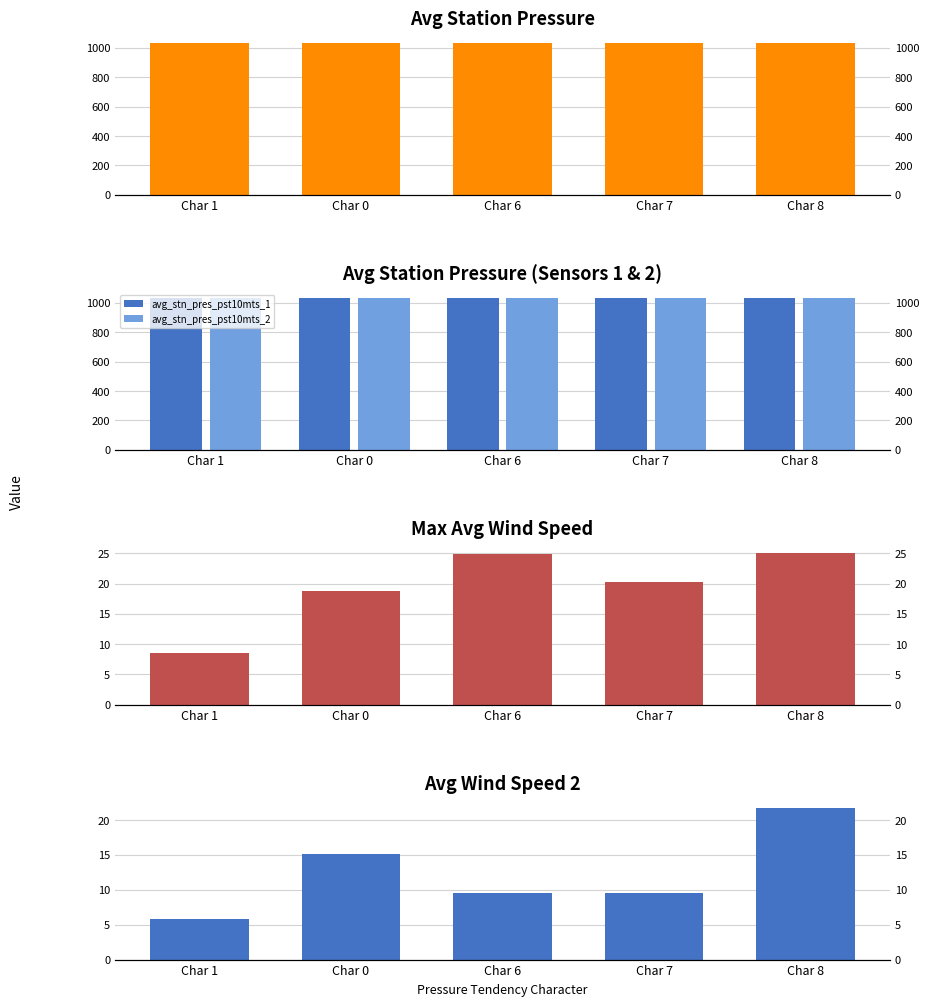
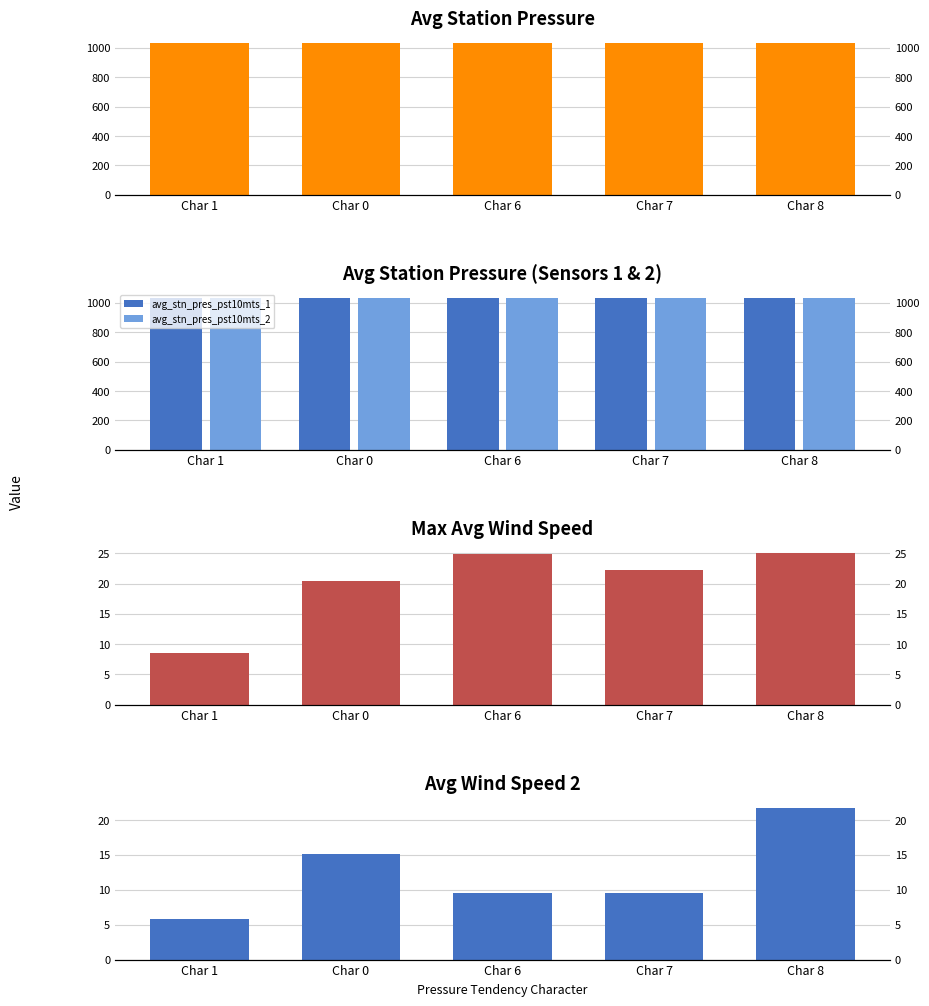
Max Avg Wind Speed, Char 0: 19 -> 21
Max Avg Wind Speed, Char 7: 20 -> 22
